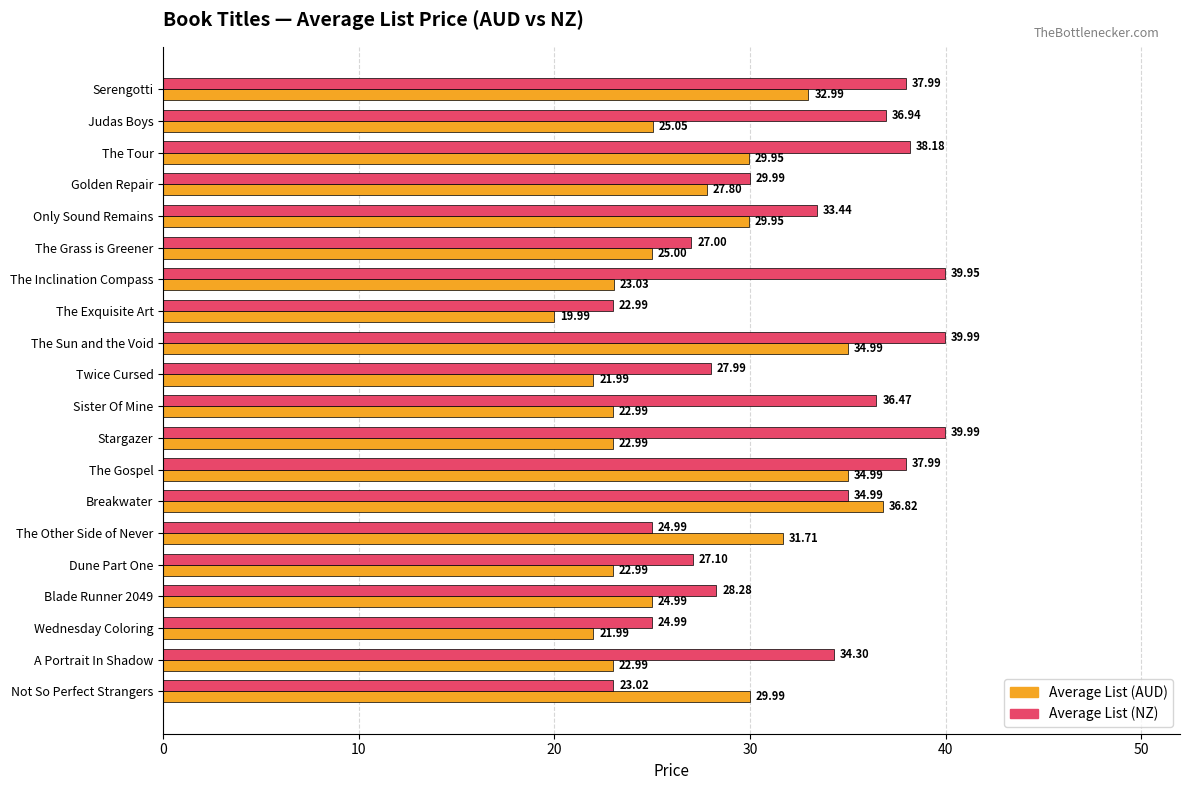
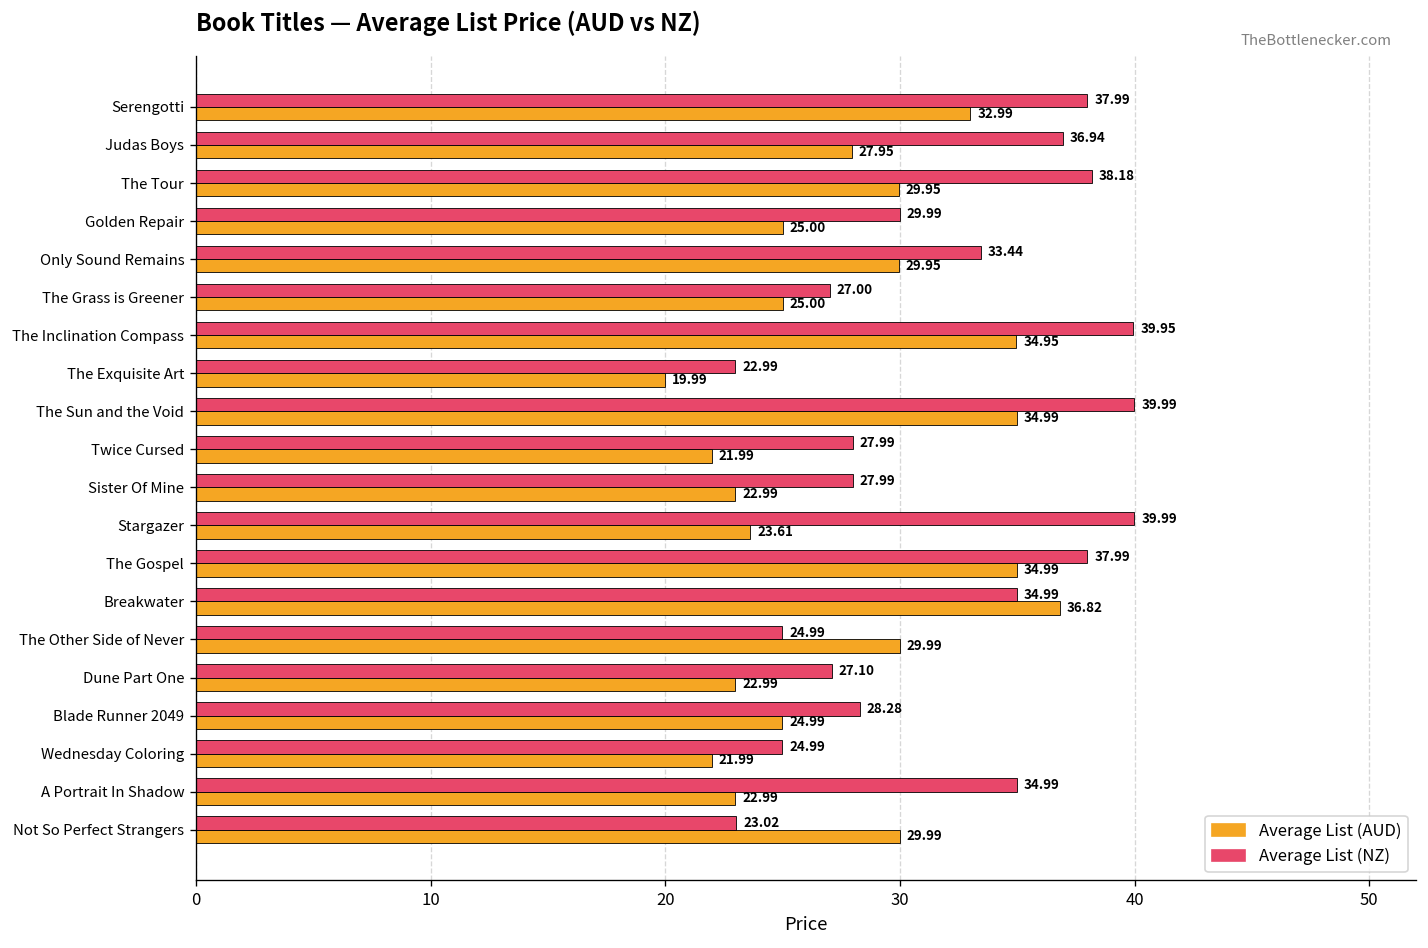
Average List (AUD), Judas Boys: 25.05 -> 27.95
Average List (AUD), Golden Repair: 27.80 -> 25.00
Average List (AUD), The Inclination Compass: 23.03 -> 34.95
Average List (NZ), Sister Of Mine: 36.47 -> 27.99
Average List (AUD), Stargazer: 22.99 -> 23.61
Average List (AUD), The Other Side of Never: 31.71 -> 29.99
Average List (NZ), A Portrait In Shadow: 34.30 -> 34.99
